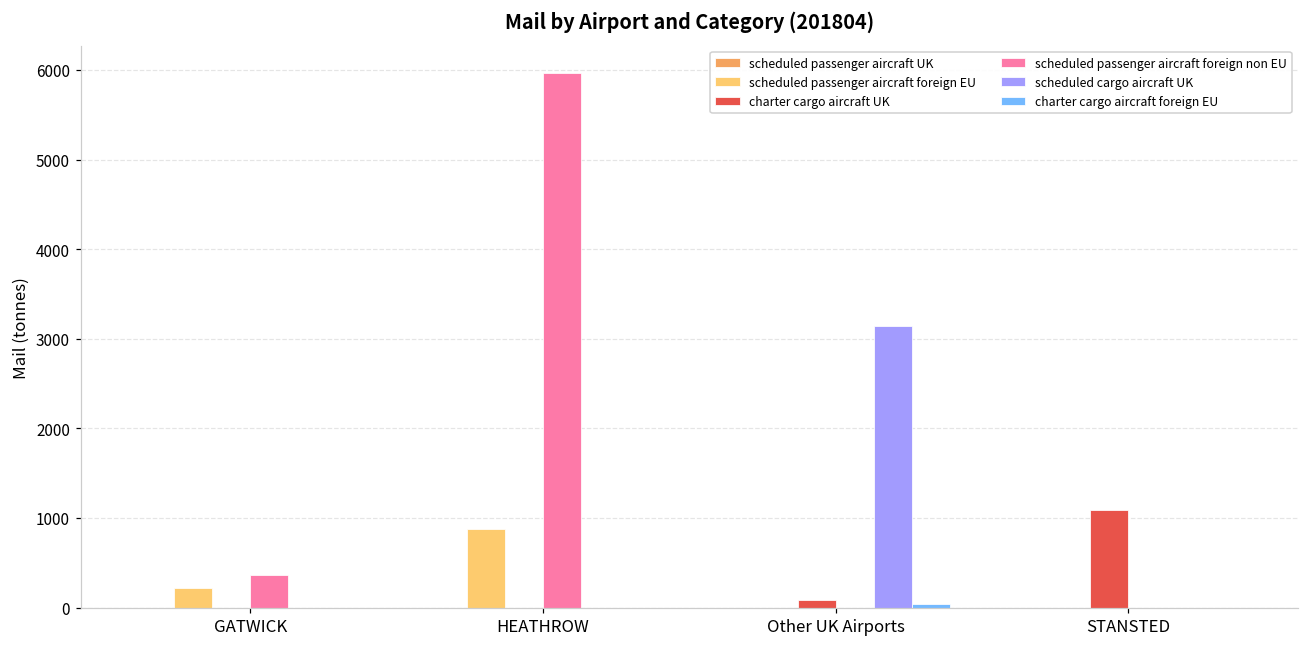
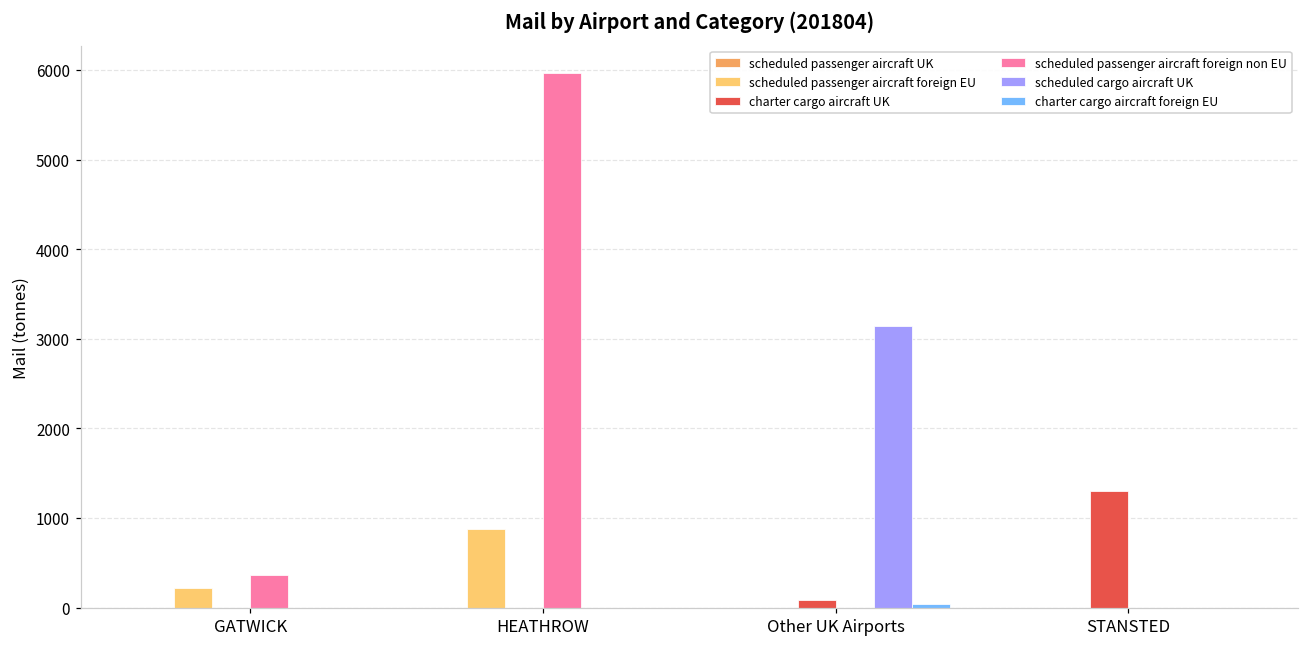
charter cargo aircraft UK, STANSTED: 1100 -> 1300
